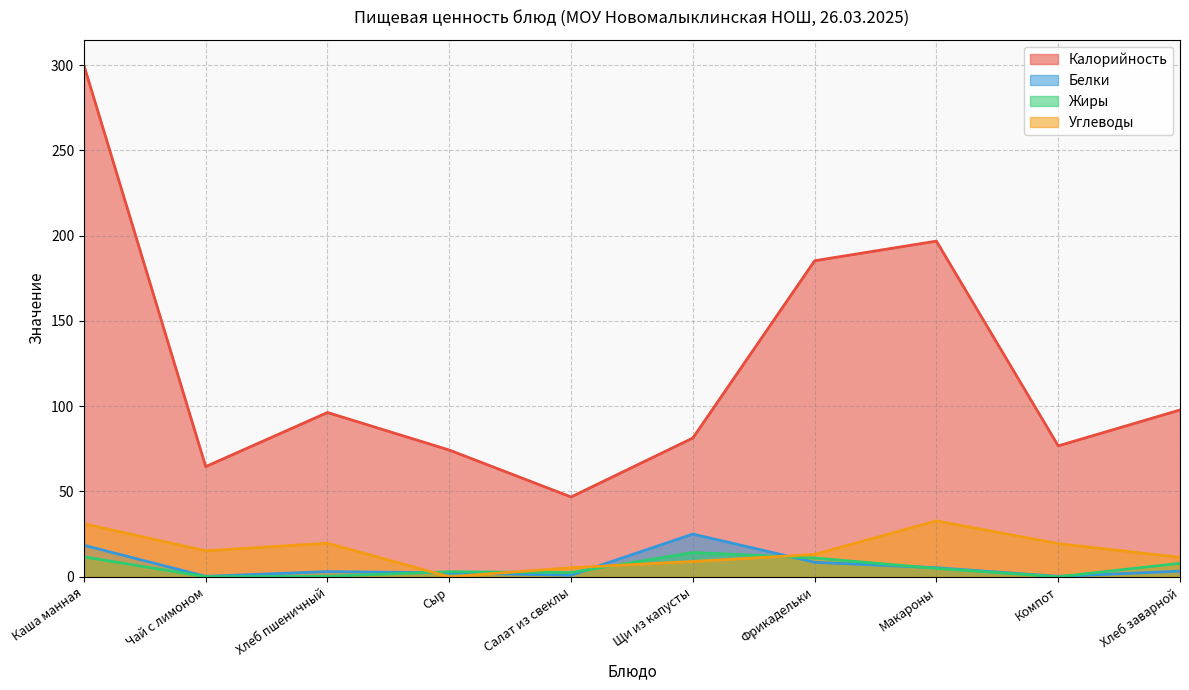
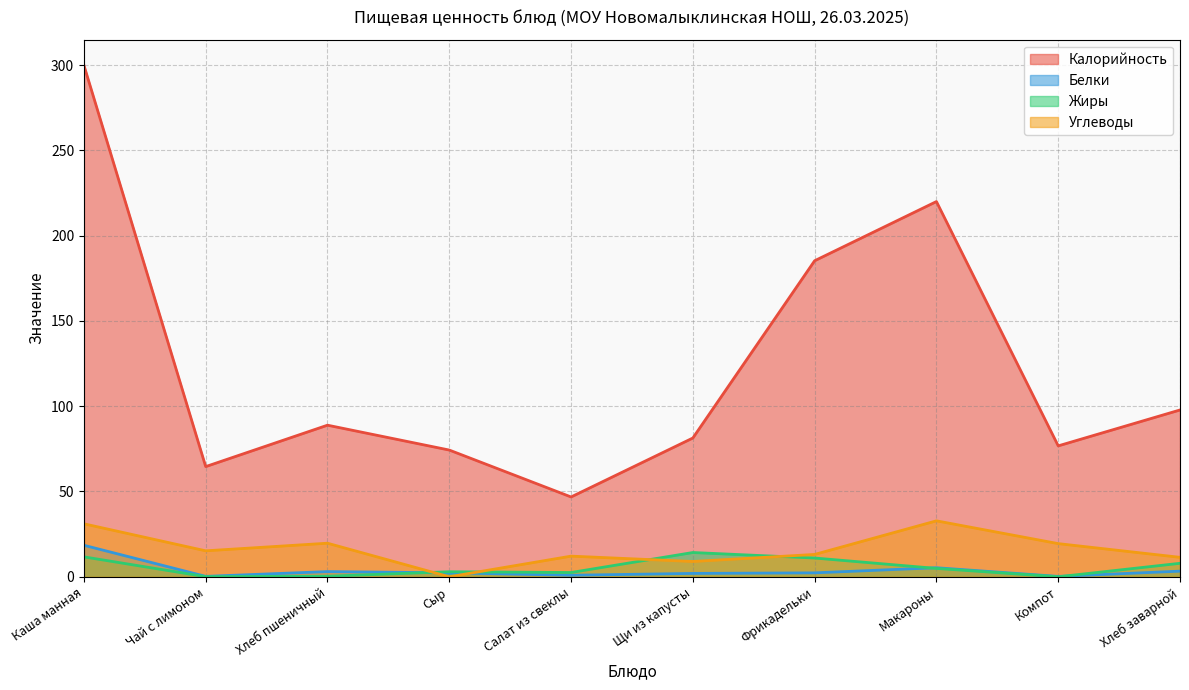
Калорийность, Хлеб пшеничный: 96 -> 89
Углеводы, Салат из свеклы: 5 -> 12
Белки, Щи из капусты: 25 -> 2
Белки, Фрикадельки: 9 -> 2
Калорийность, Макароны: 197 -> 220
